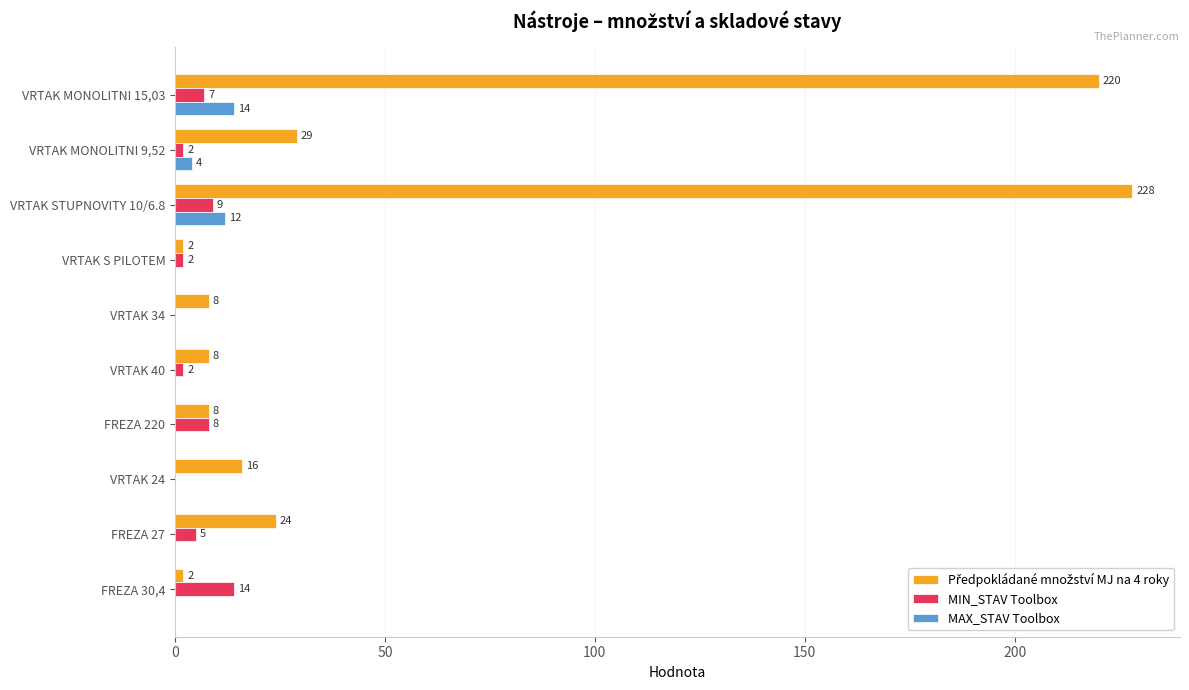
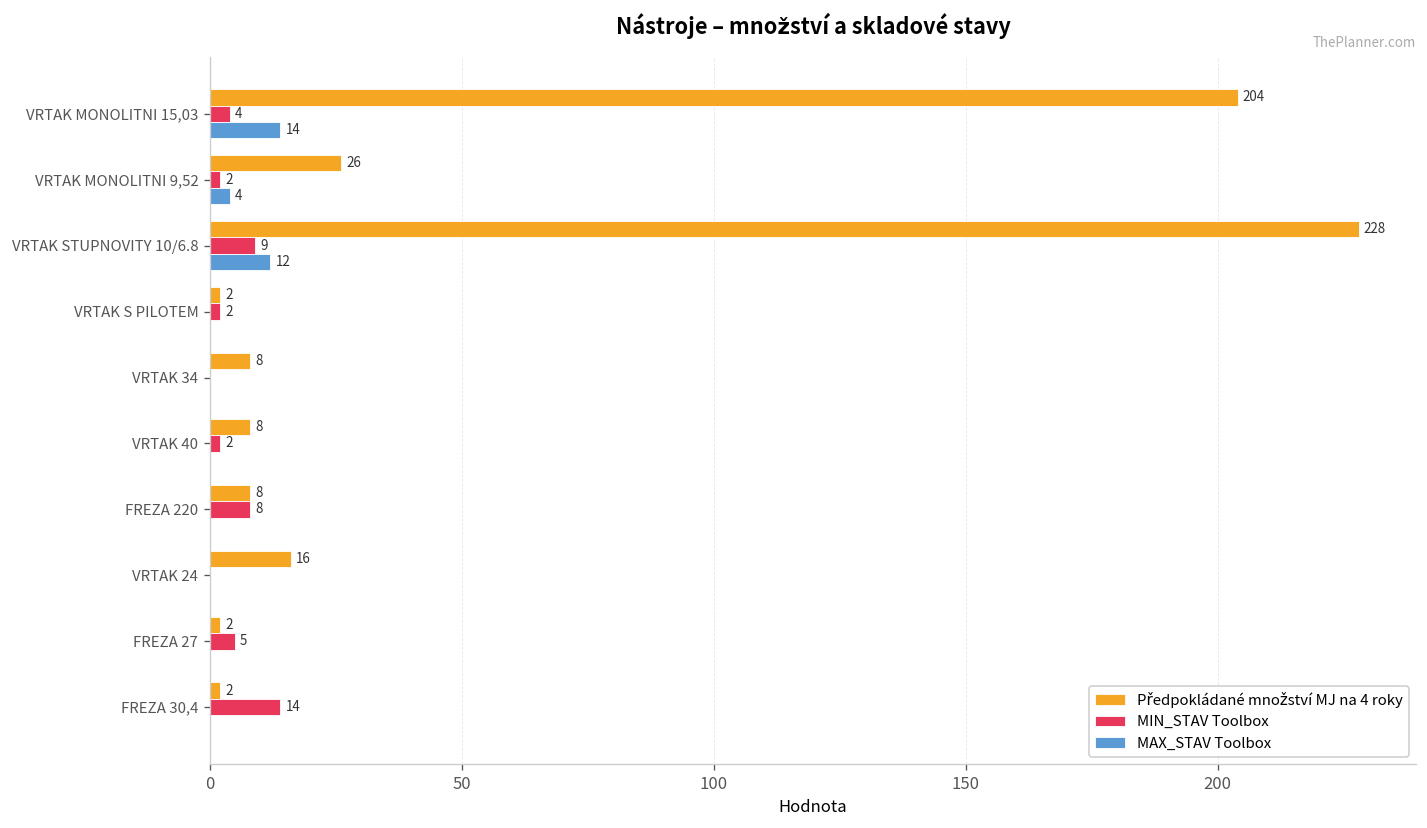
Předpokládané množství MJ na 4 roky, VRTAK MONOLITNI 15,03: 220 -> 204
MIN_STAV Toolbox, VRTAK MONOLITNI 15,03: 7 -> 4
Předpokládané množství MJ na 4 roky, VRTAK MONOLITNI 9,52: 29 -> 26
Předpokládané množství MJ na 4 roky, FREZA 27: 24 -> 2
